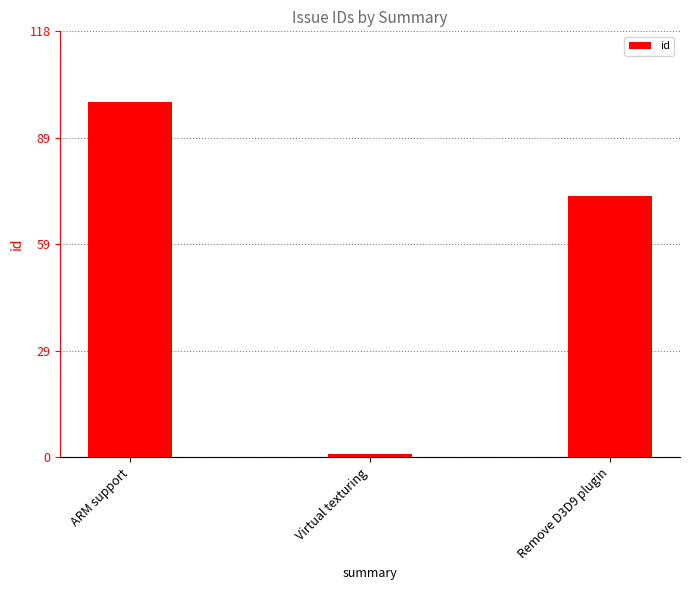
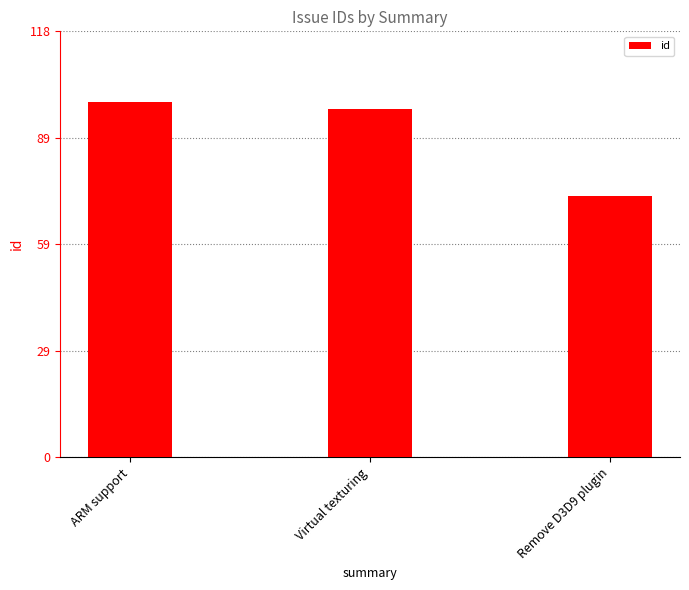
Virtual texturing: 1 -> 97
